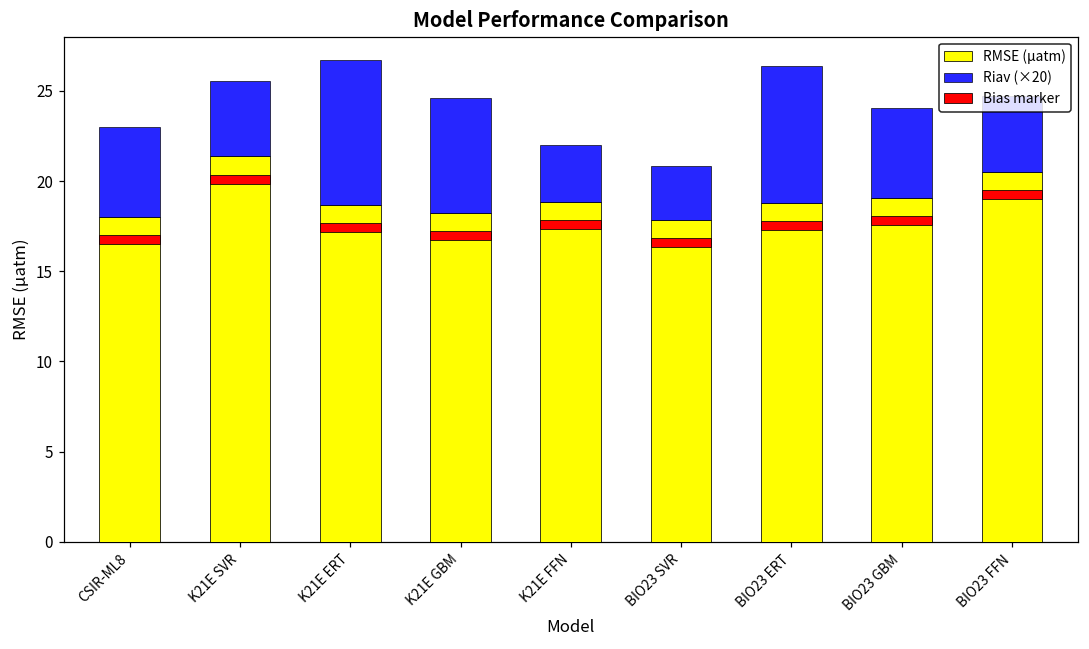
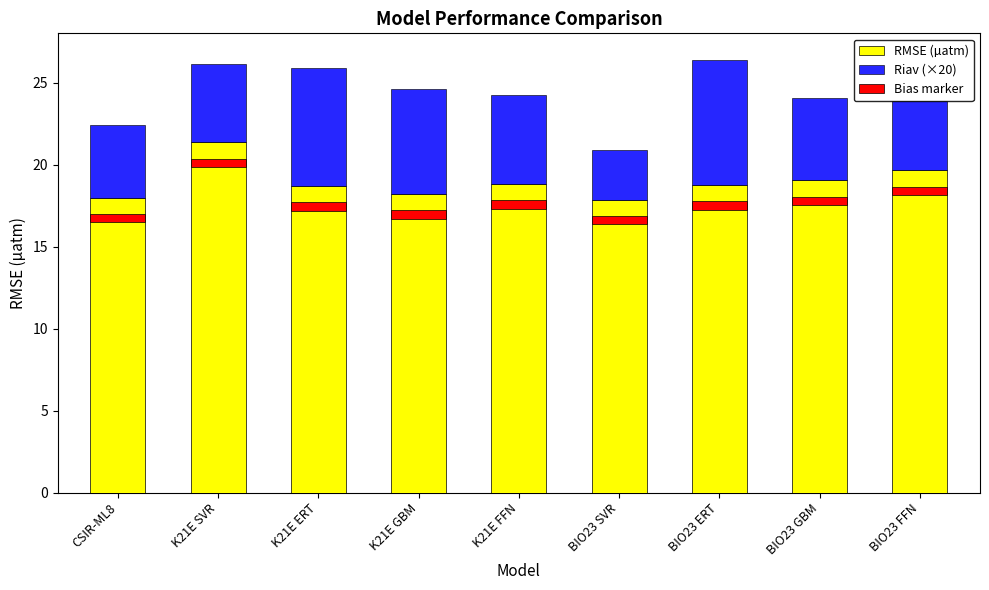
Riav (×20), CSIR-ML8: 5.0 -> 4.4
Riav (×20), K21E SVR: 4.2 -> 4.8
Riav (×20), K21E ERT: 8.0 -> 7.2
Riav (×20), K21E FFN: 3.2 -> 5.4
RMSE (µatm), BIO23 FFN: 20.5 -> 19.7
